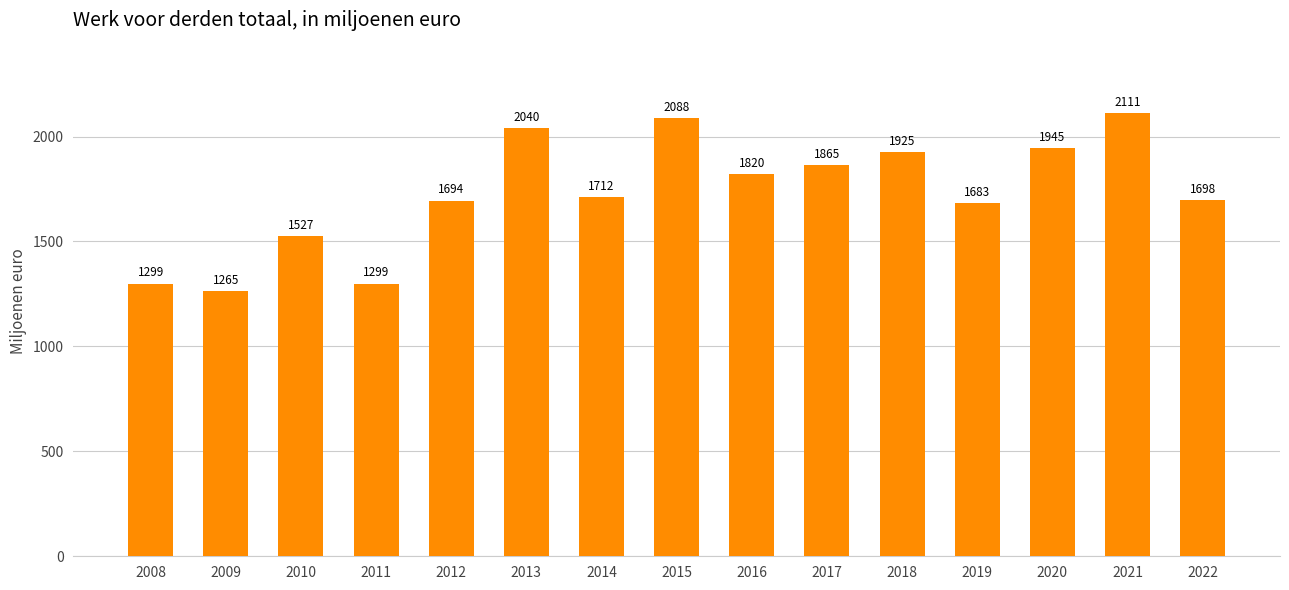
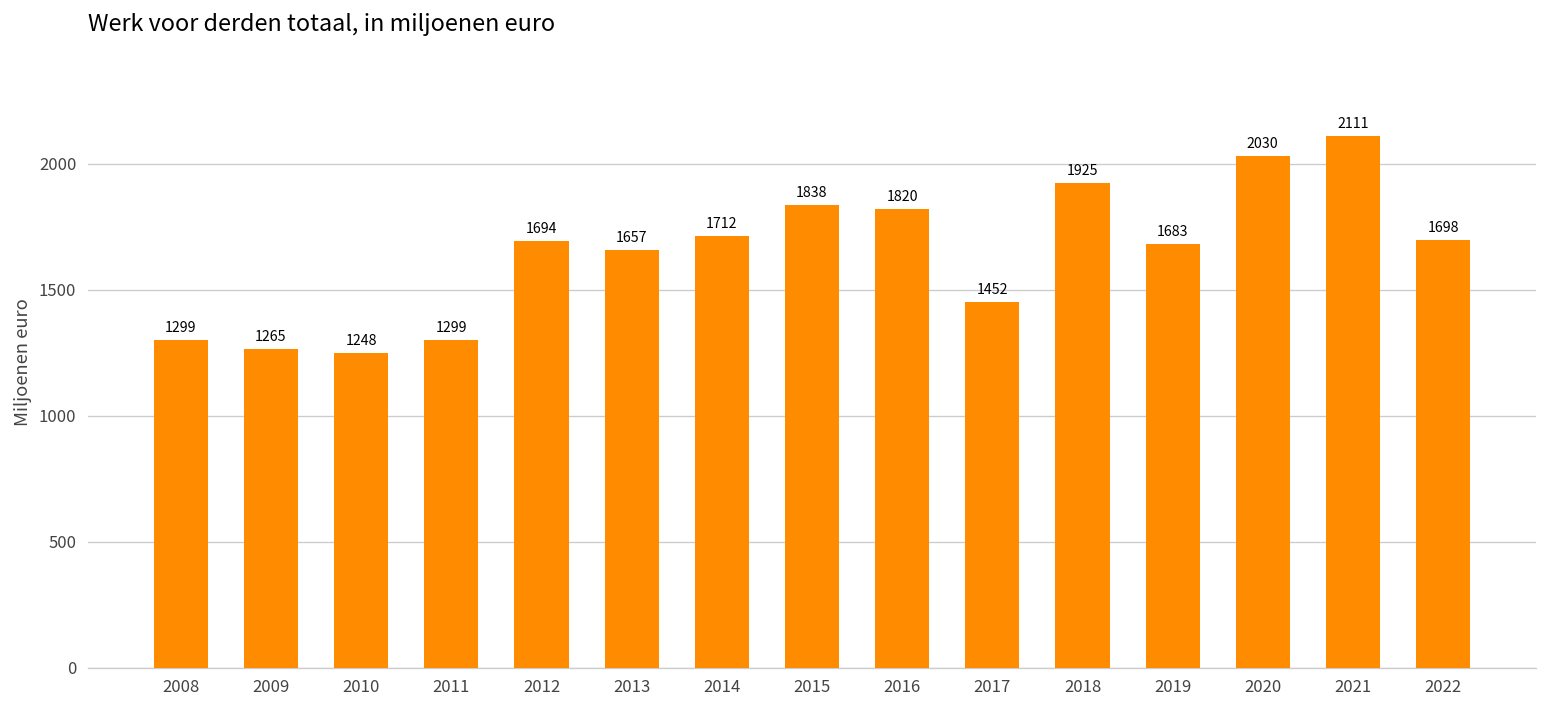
2010: 1527 -> 1248
2013: 2040 -> 1657
2015: 2088 -> 1838
2017: 1865 -> 1452
2020: 1945 -> 2030
